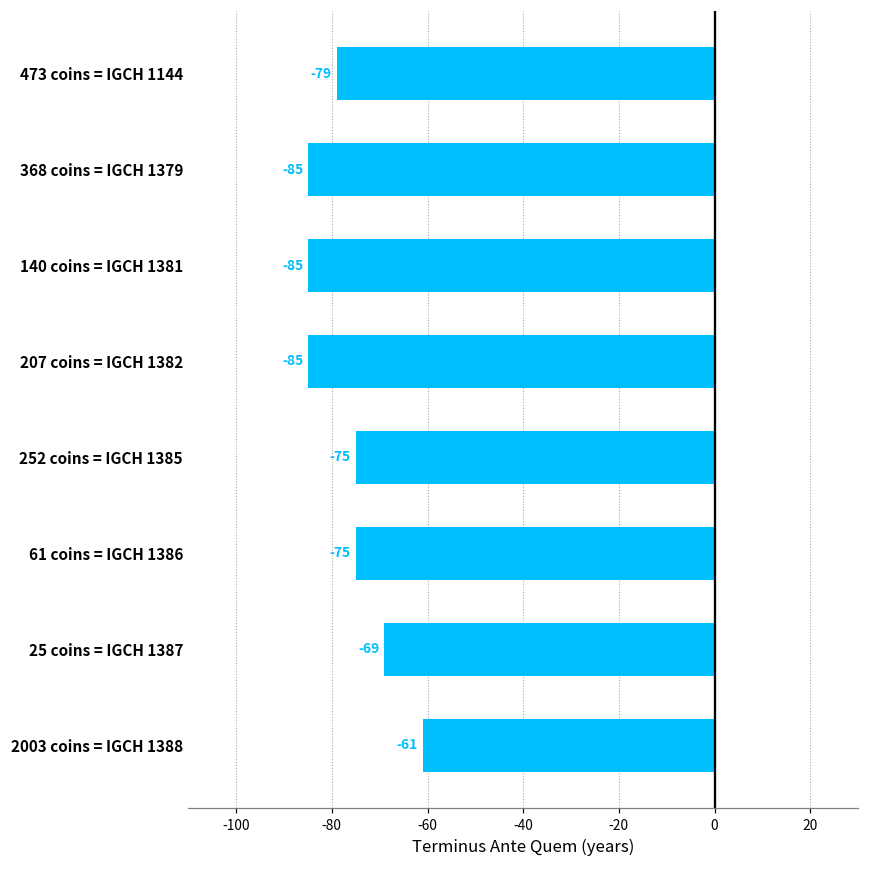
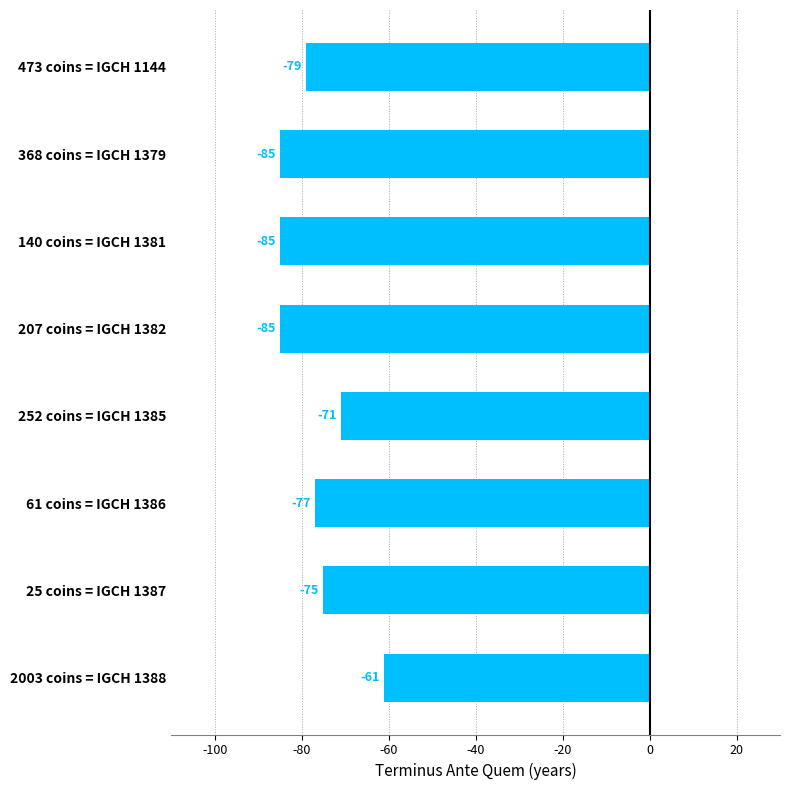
252 coins = IGCH 1385: -75 -> -71
61 coins = IGCH 1386: -75 -> -77
25 coins = IGCH 1387: -69 -> -75
